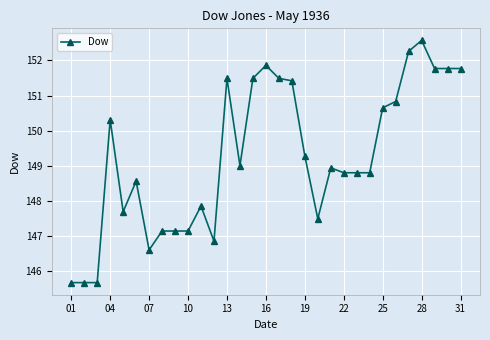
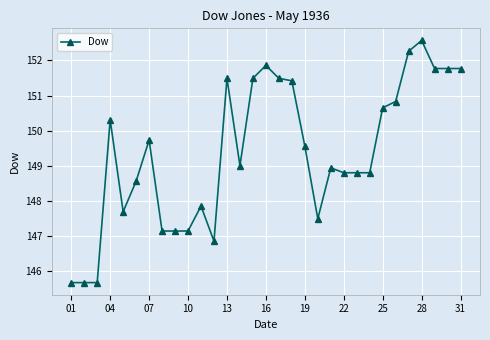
07: 146.6 -> 149.7
19: 149.3 -> 149.6
